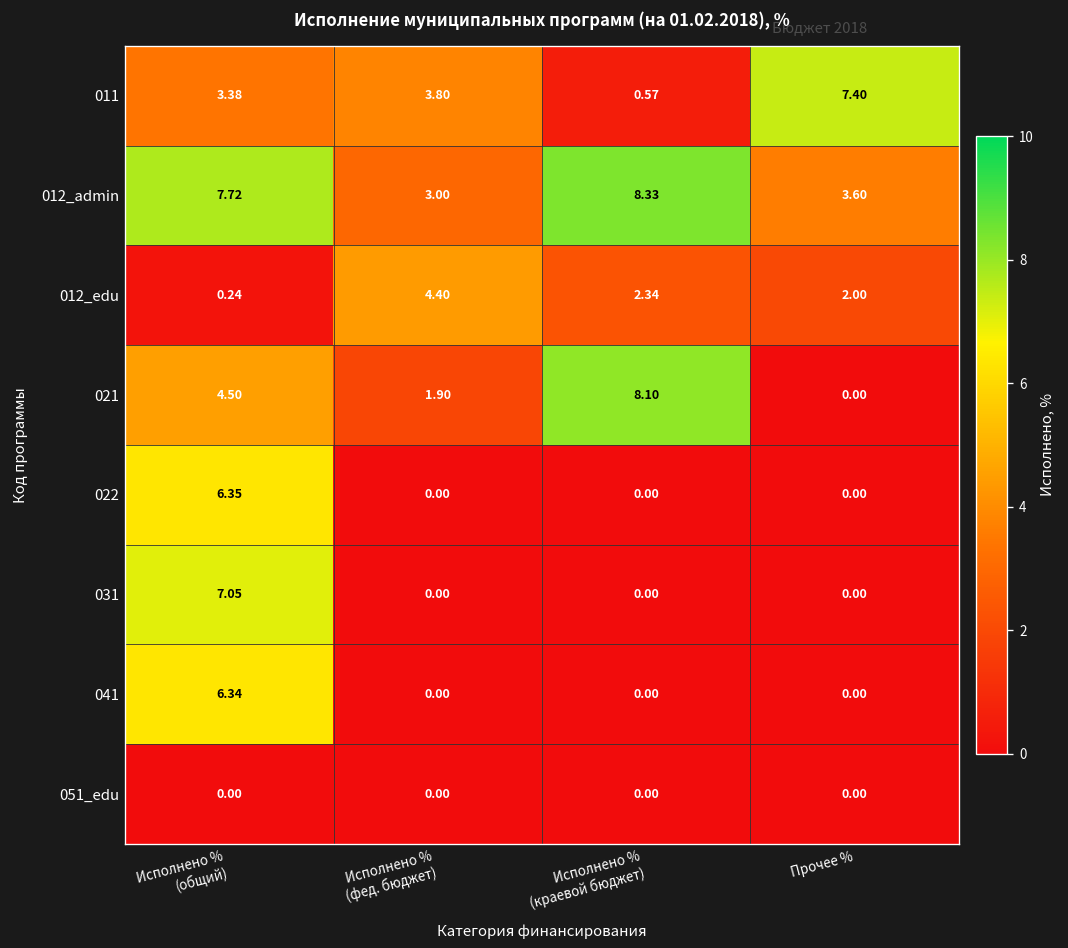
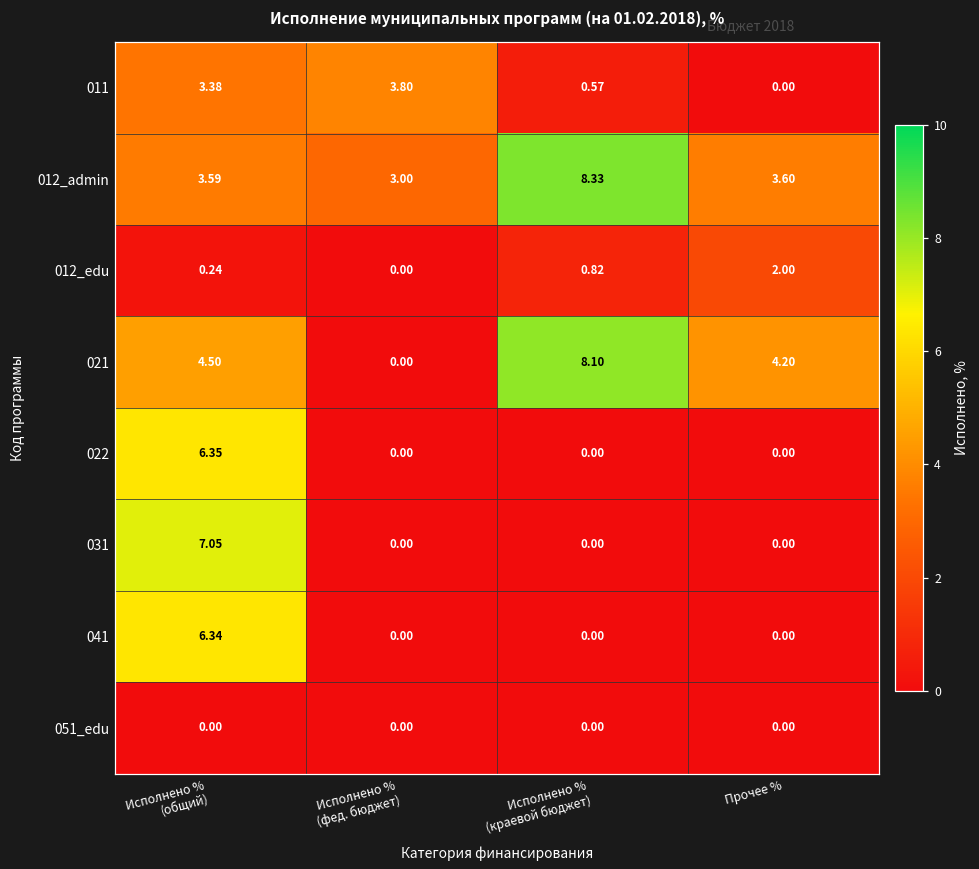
011, Прочее %: 7.40 -> 0.00
012_admin, Исполнено % (общий): 7.72 -> 3.59
012_edu, Исполнено % (фед. бюджет): 4.40 -> 0.00
012_edu, Исполнено % (краевой бюджет): 2.34 -> 0.82
021, Исполнено % (фед. бюджет): 1.90 -> 0.00
021, Прочее %: 0.00 -> 4.20
